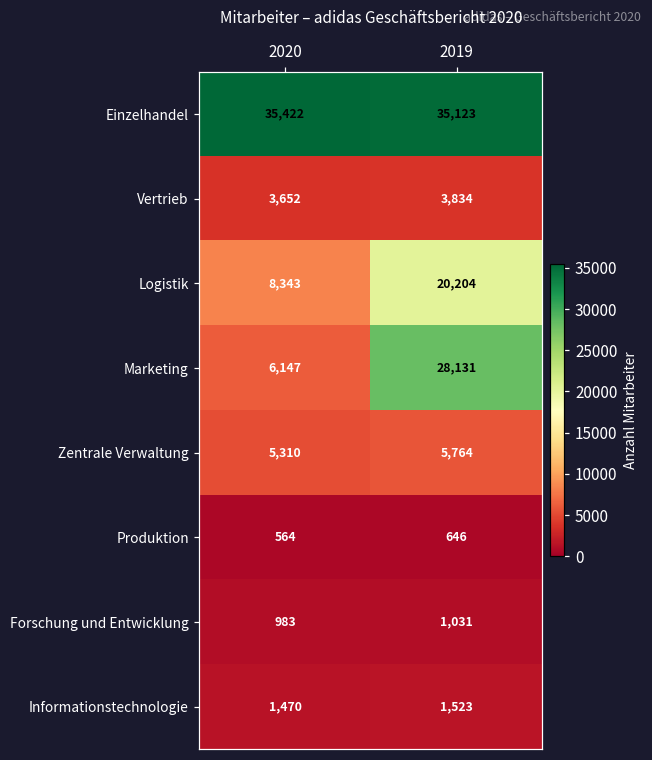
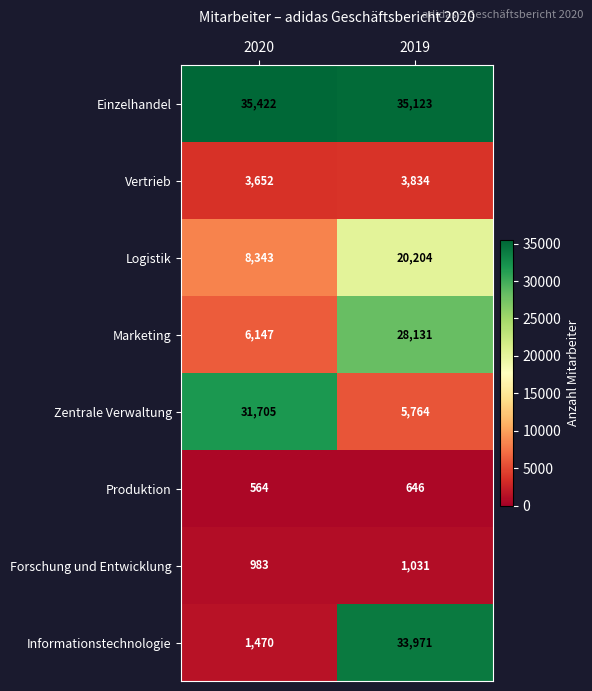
Zentrale Verwaltung, 2020: 5,310 -> 31,705
Informationstechnologie, 2019: 1,523 -> 33,971
